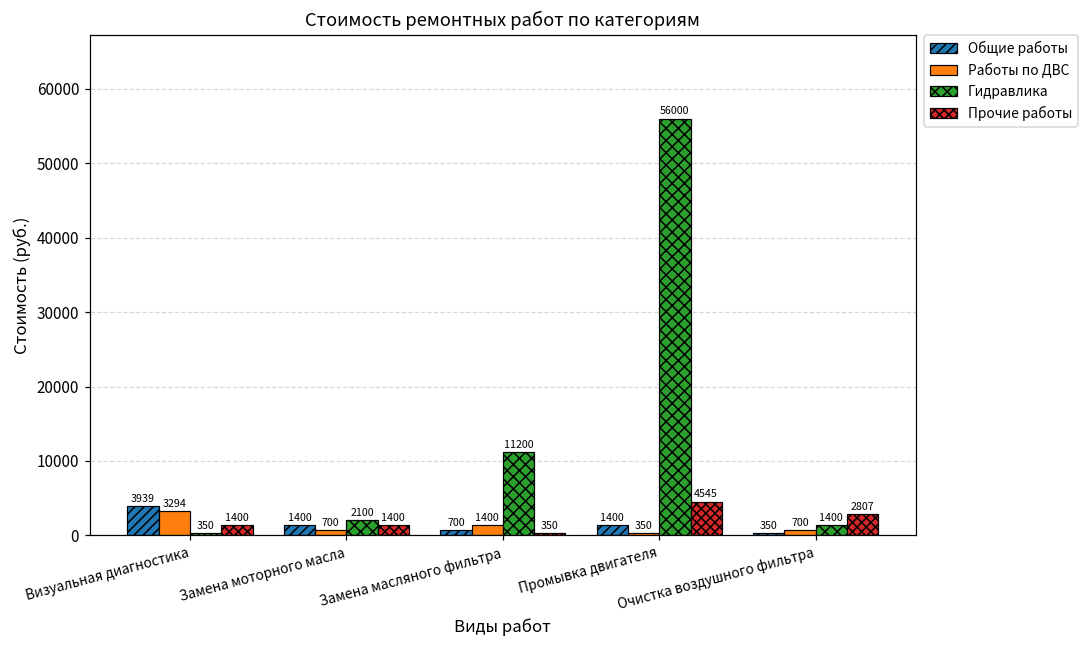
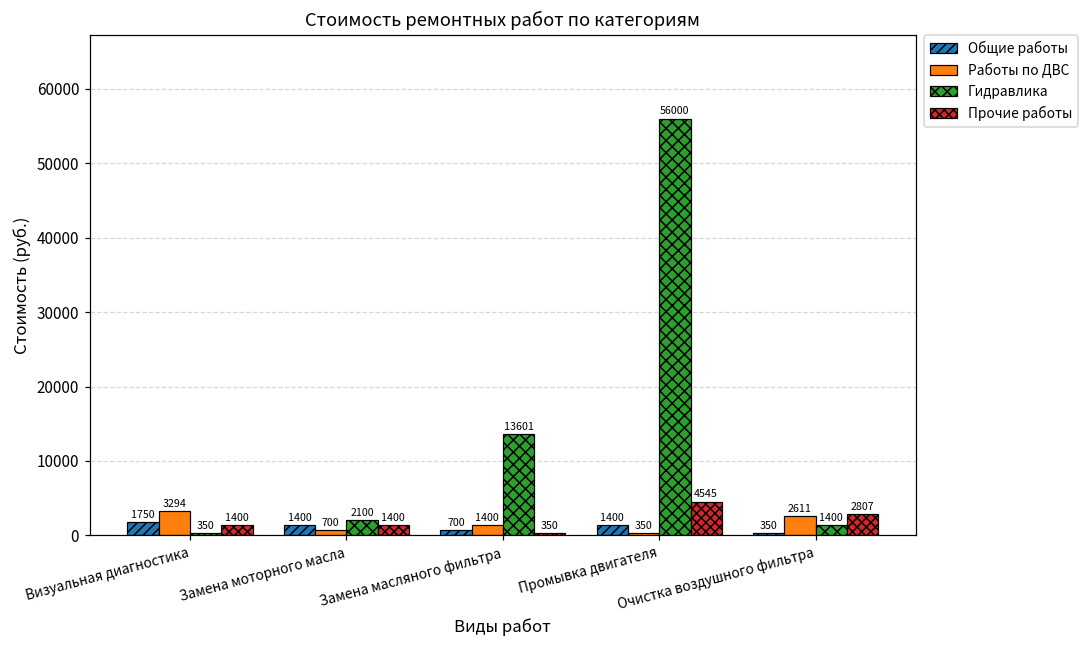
Общие работы, Визуальная диагностика: 3939 -> 1750
Гидравлика, Замена масляного фильтра: 11200 -> 13601
Работы по ДВС, Очистка воздушного фильтра: 700 -> 2611
